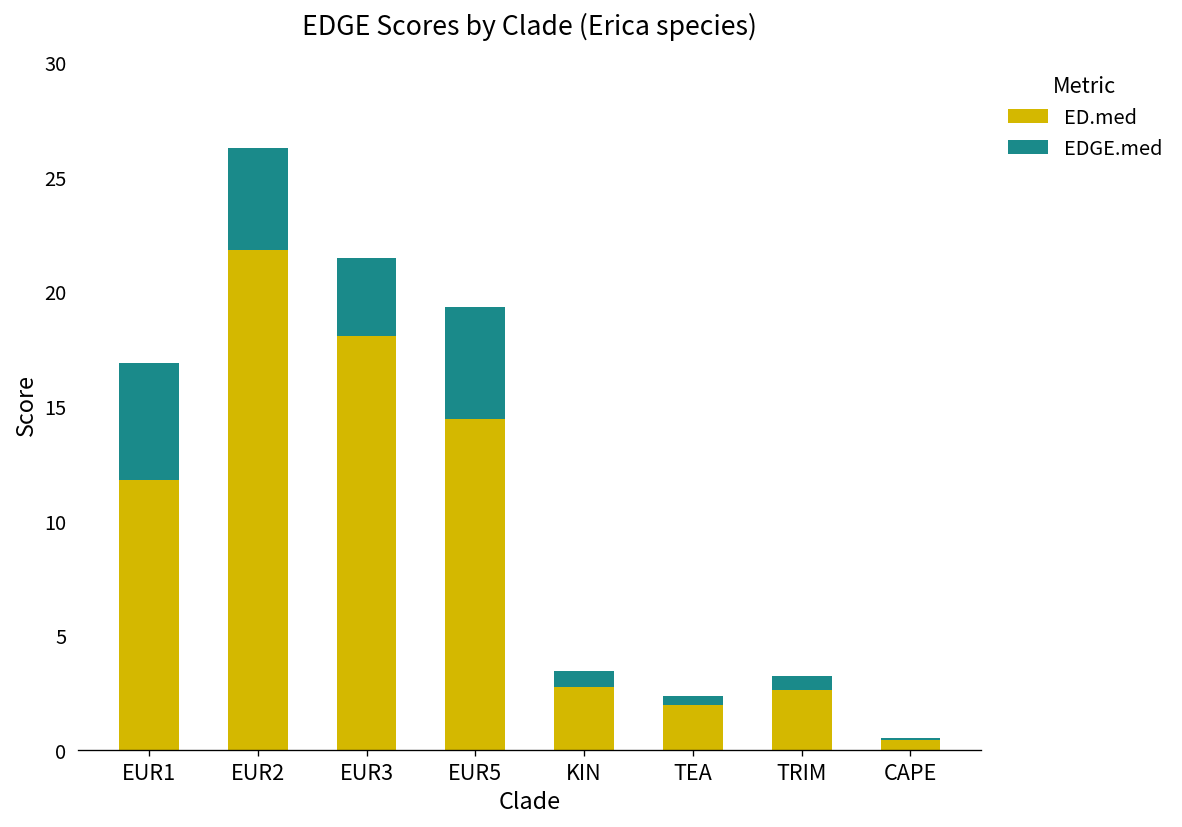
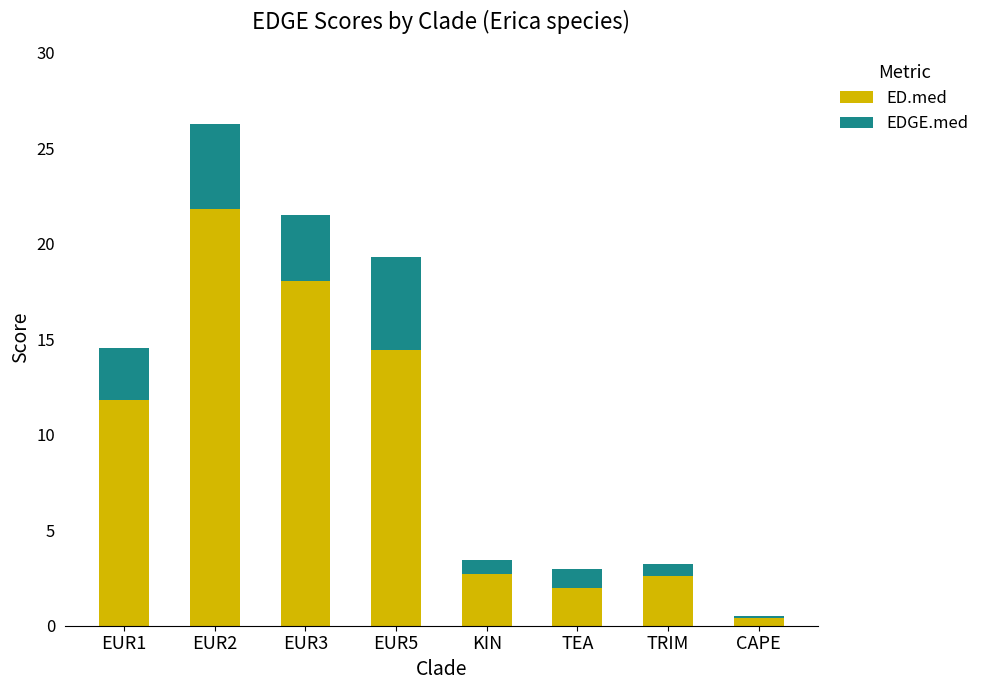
EDGE.med, EUR1: 5.1 -> 2.8
EDGE.med, TEA: 0.4 -> 1.0
